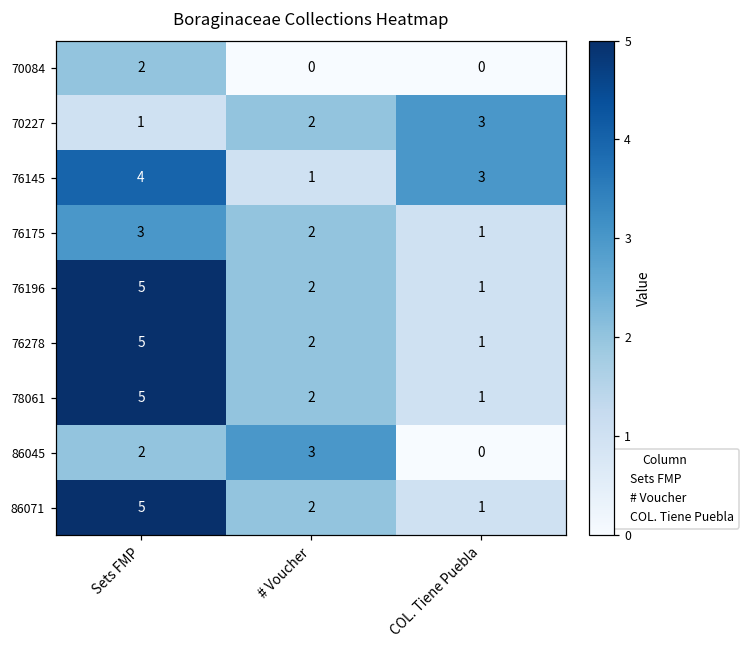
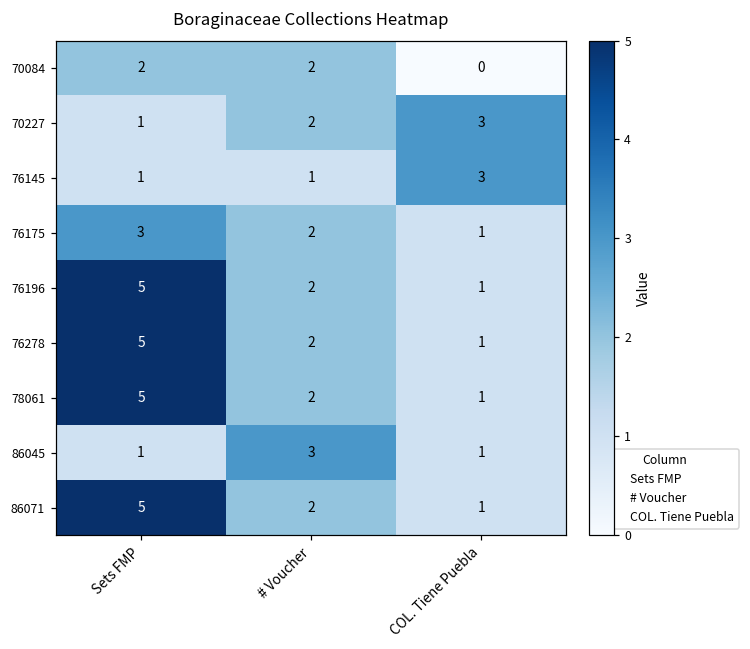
70084, # Voucher: 0 -> 2
76145, Sets FMP: 4 -> 1
86045, Sets FMP: 2 -> 1
86045, COL. Tiene Puebla: 0 -> 1
